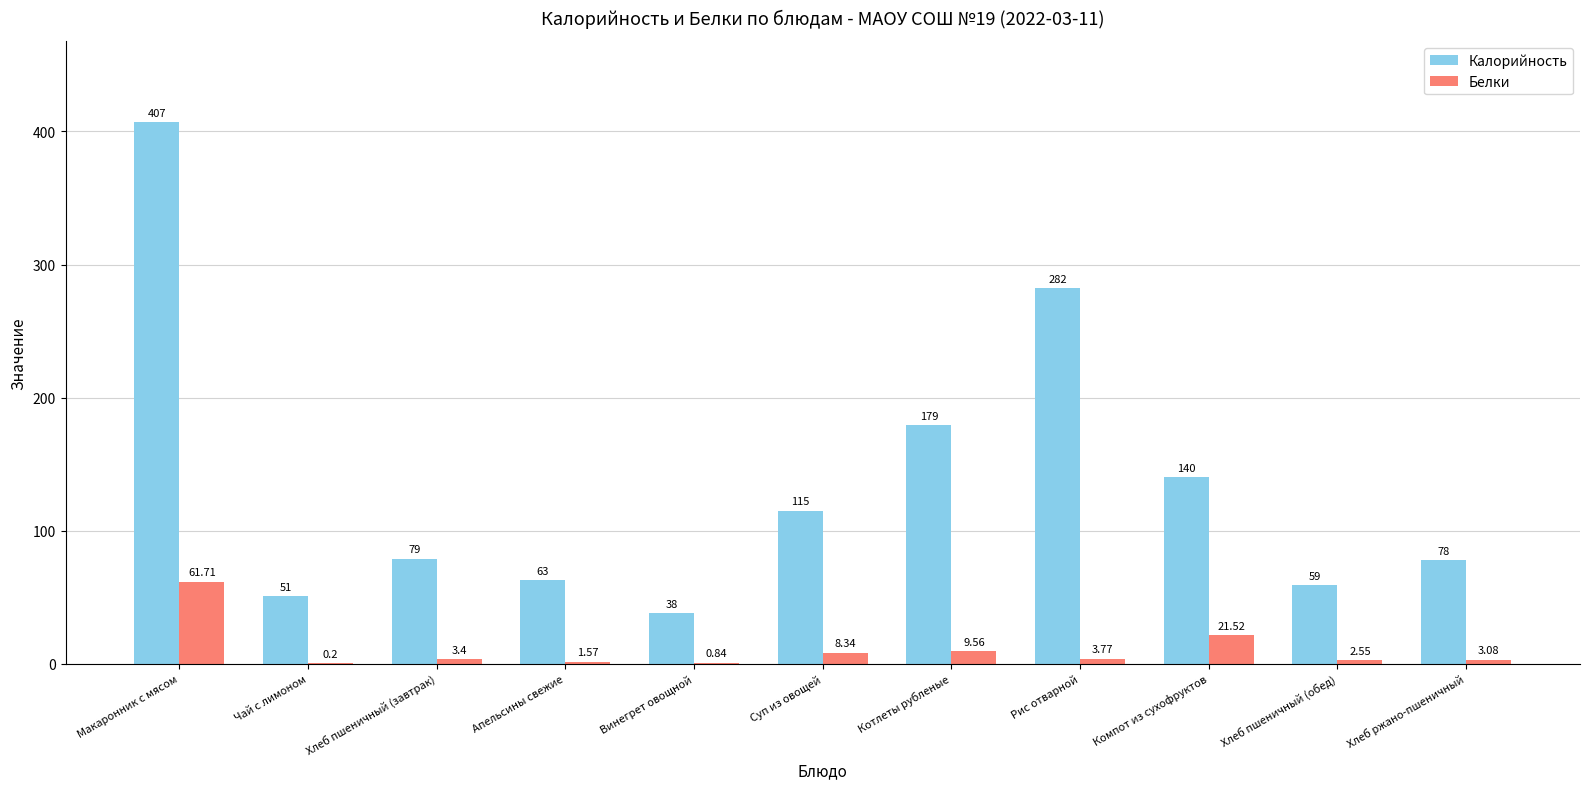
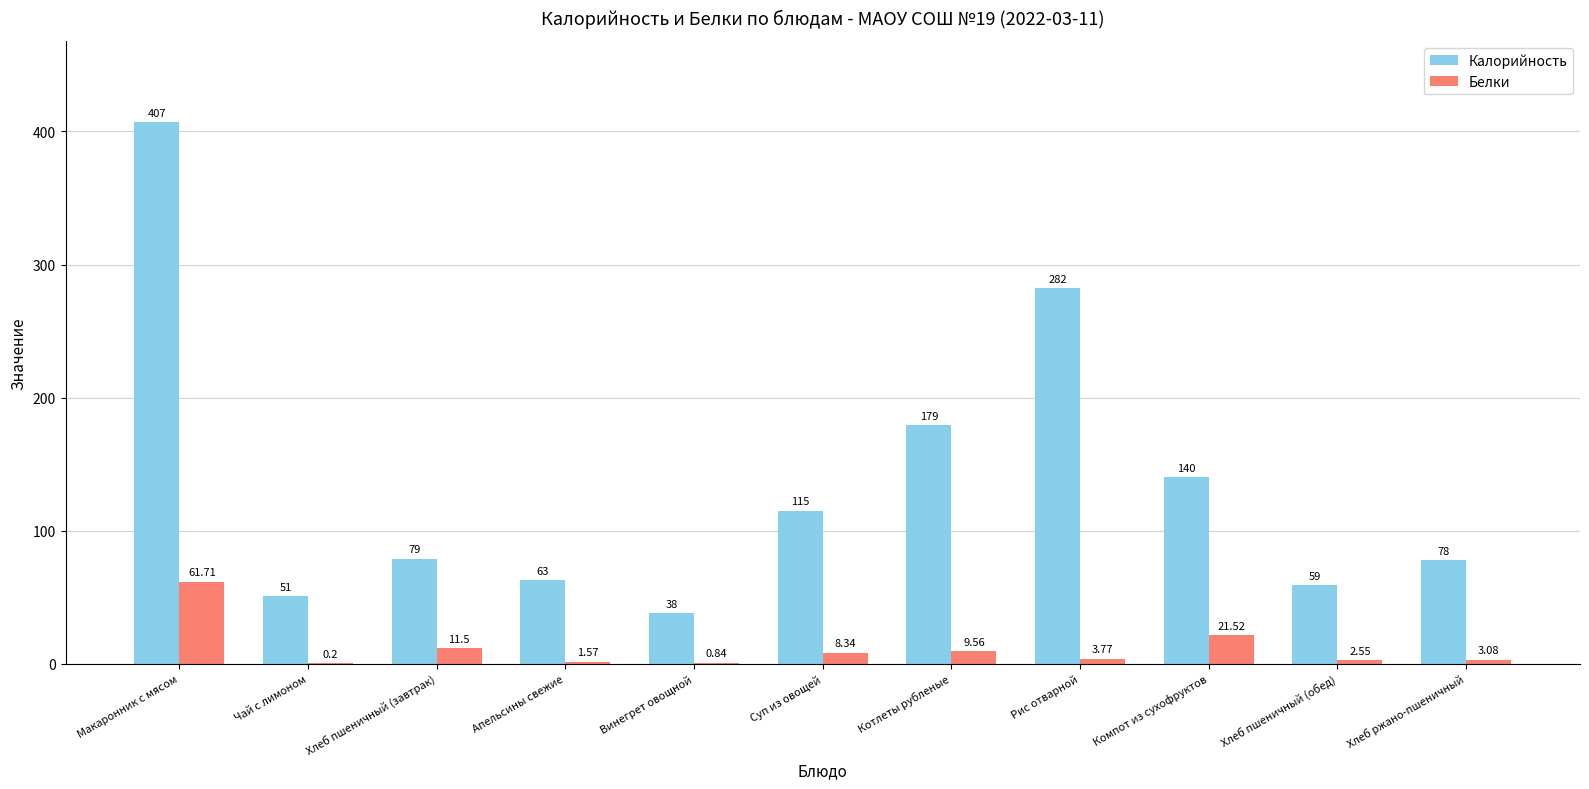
Белки, Хлеб пшеничный (завтрак): 3.4 -> 11.5
